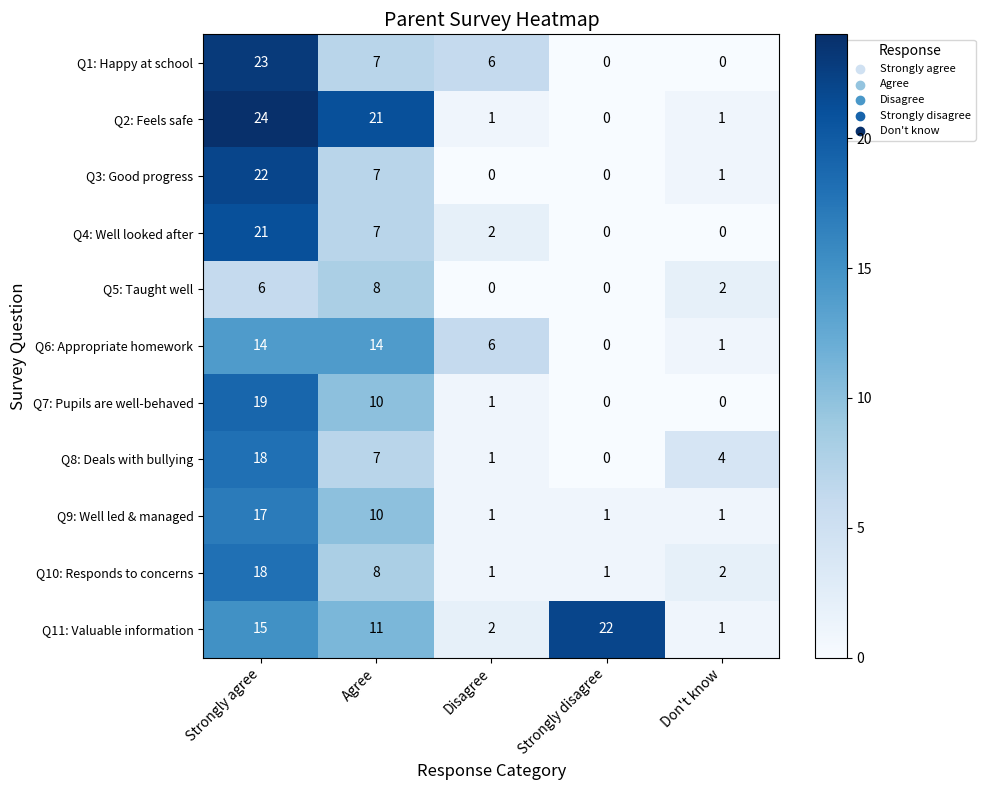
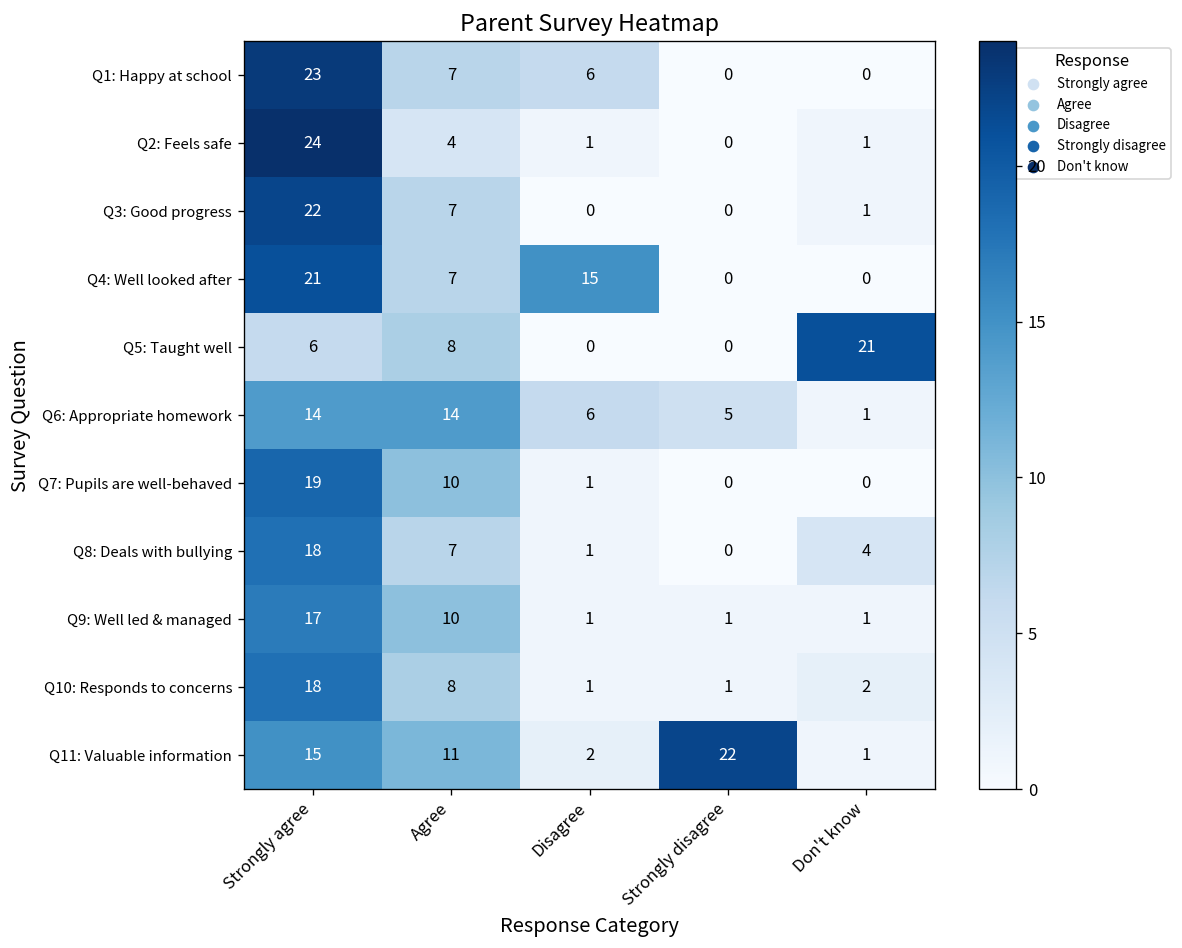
Q2: Feels safe, Agree: 21 -> 4
Q4: Well looked after, Disagree: 2 -> 15
Q5: Taught well, Don't know: 2 -> 21
Q6: Appropriate homework, Strongly disagree: 0 -> 5
